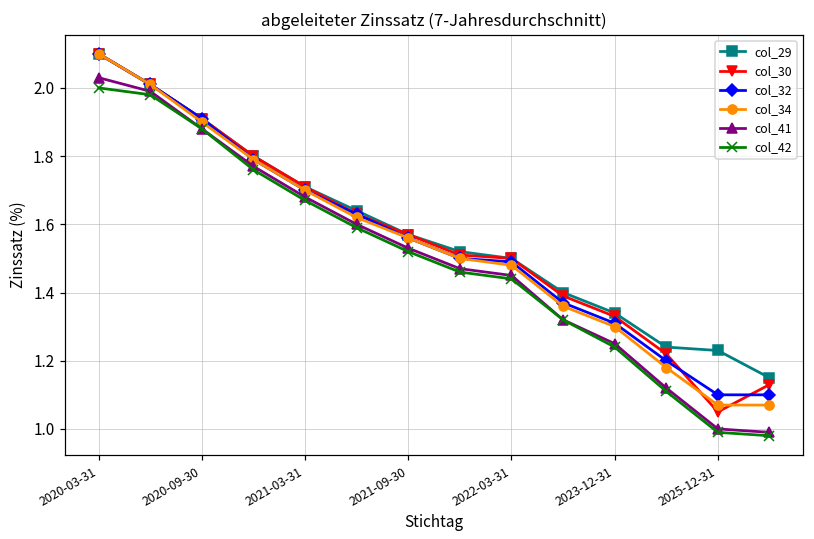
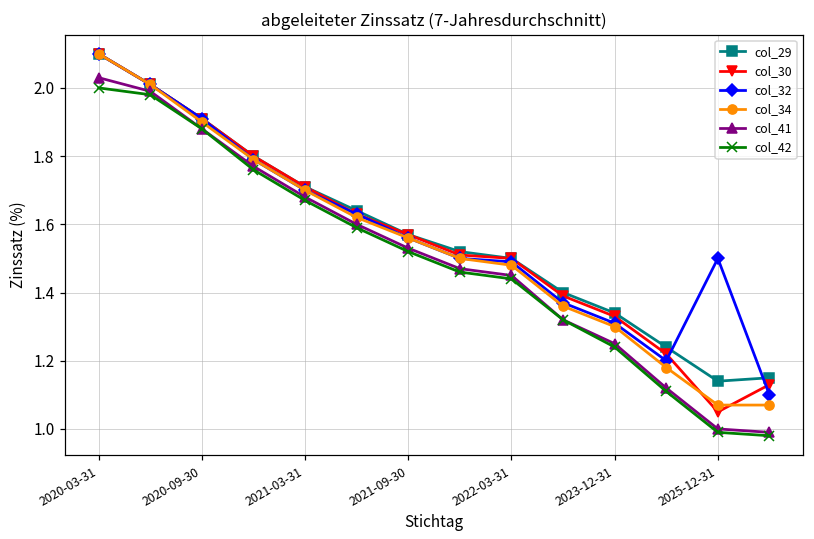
col_29, 2025-12-31: 1.23 -> 1.14
col_32, 2025-12-31: 1.1 -> 1.5
